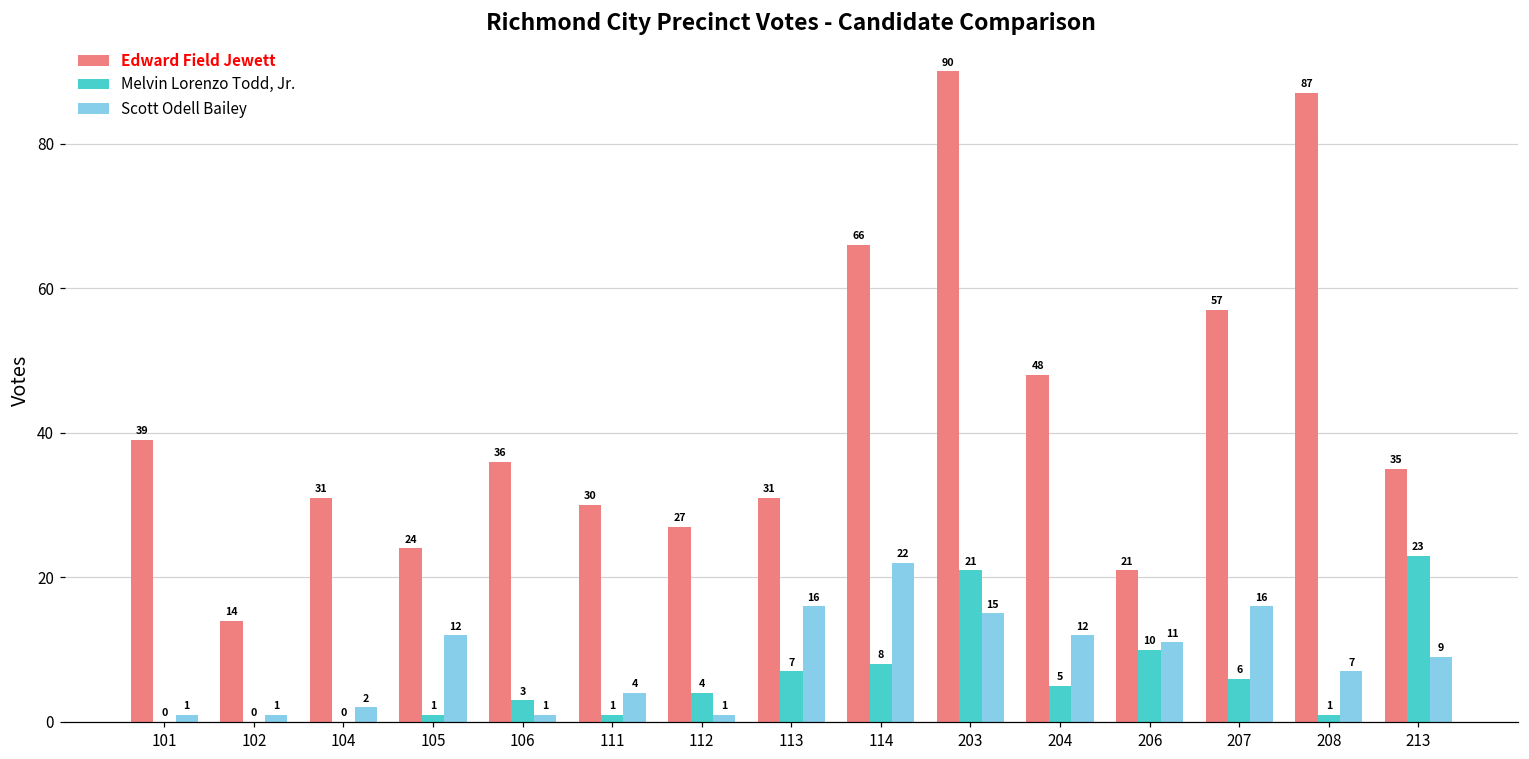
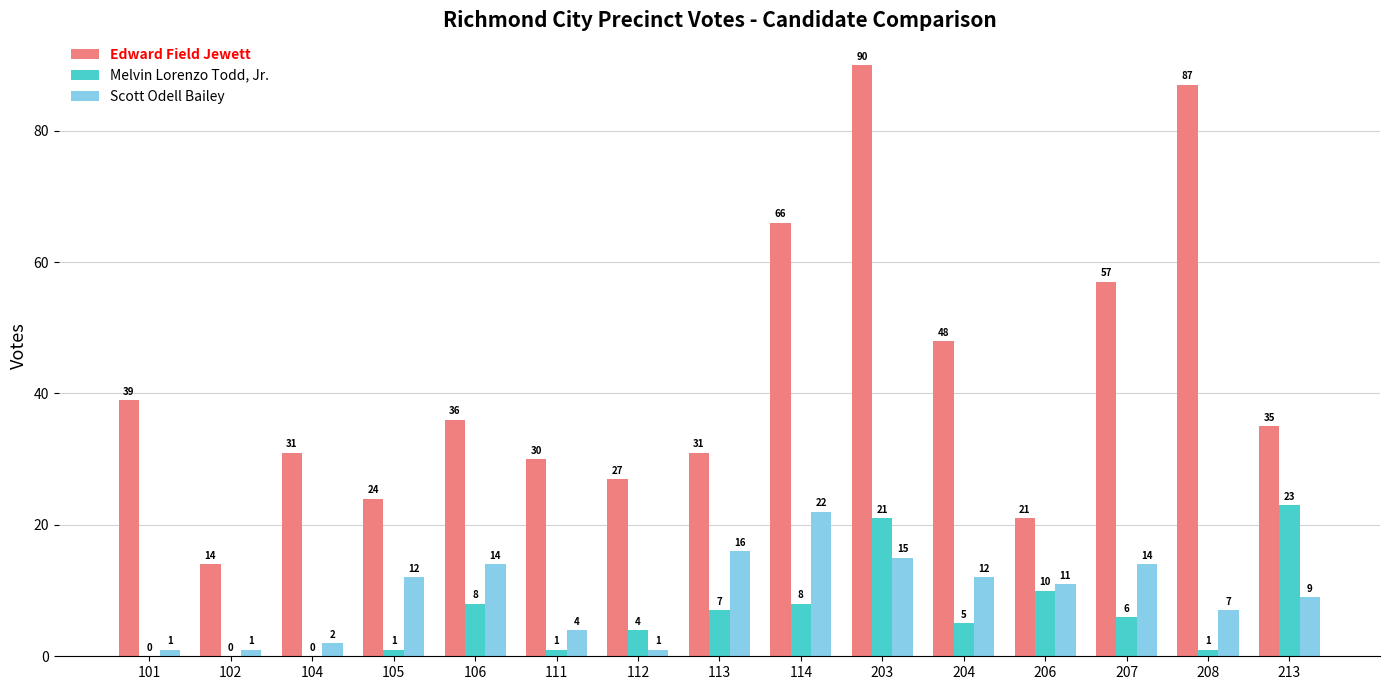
Melvin Lorenzo Todd, Jr., 106: 3 -> 8
Scott Odell Bailey, 106: 1 -> 14
Scott Odell Bailey, 207: 16 -> 14
